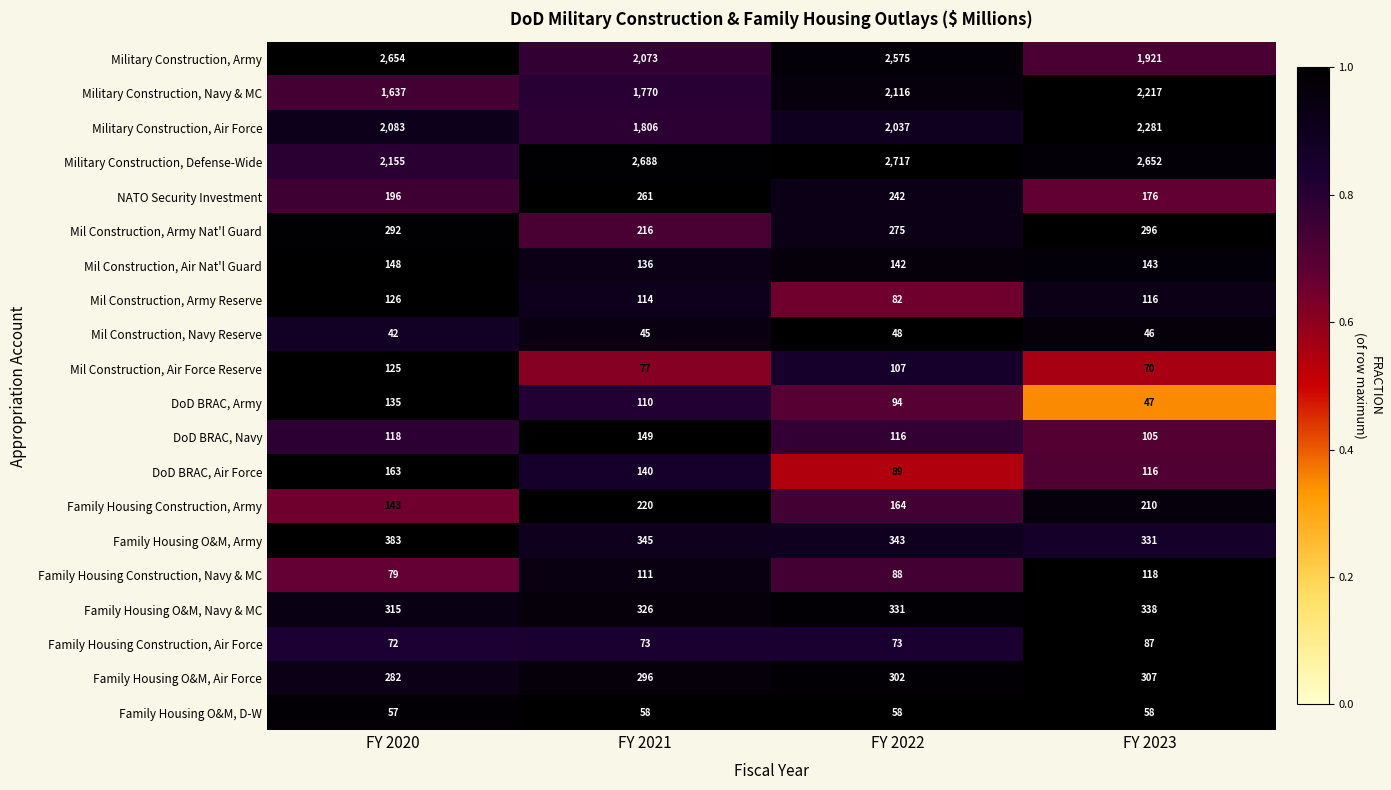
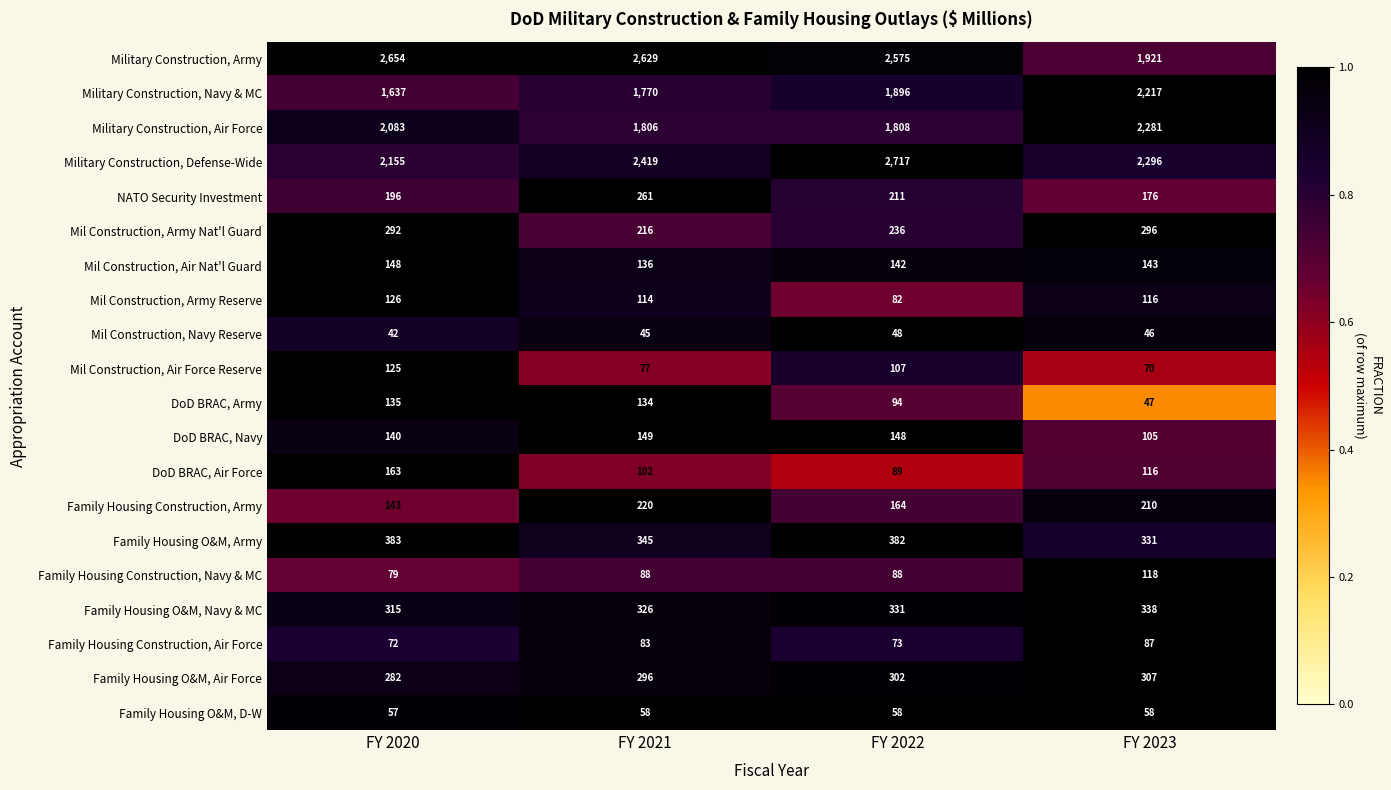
Military Construction, Army, FY 2021: 2,073 -> 2,629
Military Construction, Navy & MC, FY 2022: 2,116 -> 1,896
Military Construction, Air Force, FY 2022: 2,037 -> 1,808
Military Construction, Defense-Wide, FY 2021: 2,688 -> 2,419
Military Construction, Defense-Wide, FY 2023: 2,652 -> 2,296
NATO Security Investment, FY 2022: 242 -> 211
Mil Construction, Army Nat'l Guard, FY 2022: 275 -> 236
DoD BRAC, Army, FY 2021: 110 -> 134
DoD BRAC, Navy, FY 2020: 118 -> 140
DoD BRAC, Navy, FY 2022: 116 -> 148
DoD BRAC, Air Force, FY 2021: 140 -> 102
Family Housing O&M, Army, FY 2022: 343 -> 382
Family Housing Construction, Navy & MC, FY 2021: 111 -> 88
Family Housing Construction, Air Force, FY 2021: 73 -> 83
